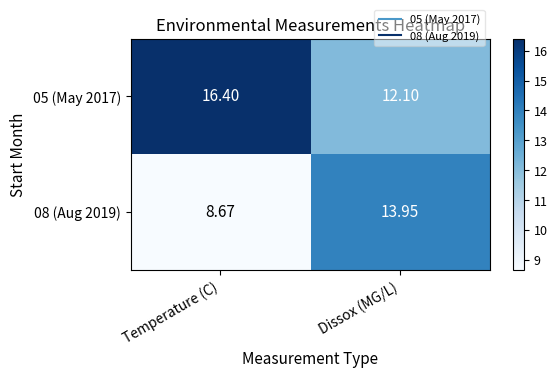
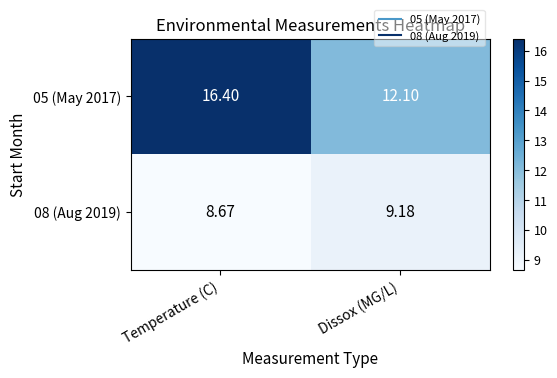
08 (Aug 2019), Dissox (MG/L): 13.95 -> 9.18
